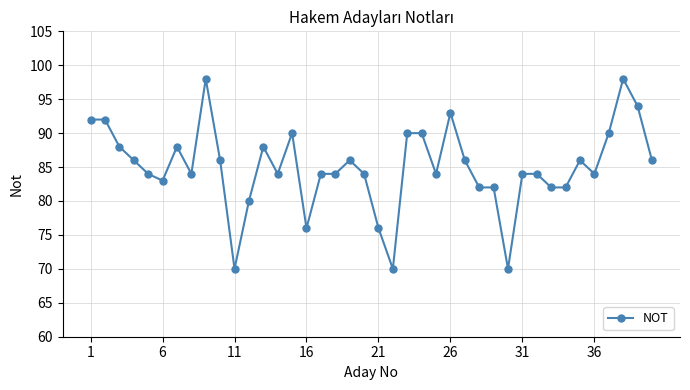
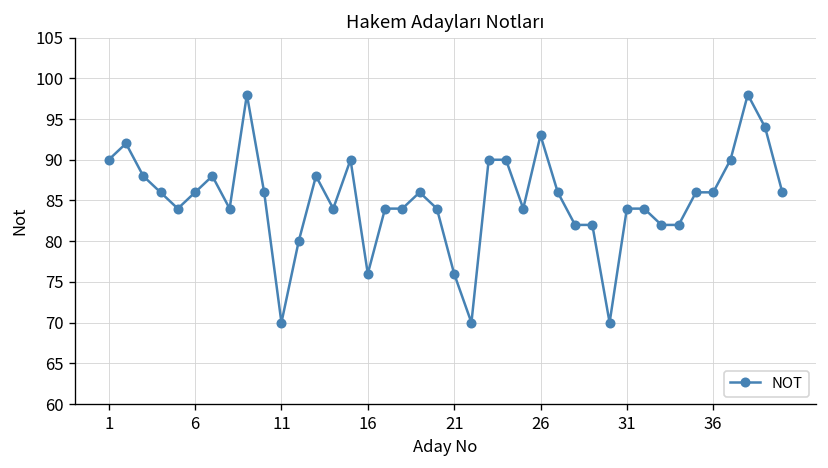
1: 92 -> 90
6: 83 -> 86
36: 84 -> 86
